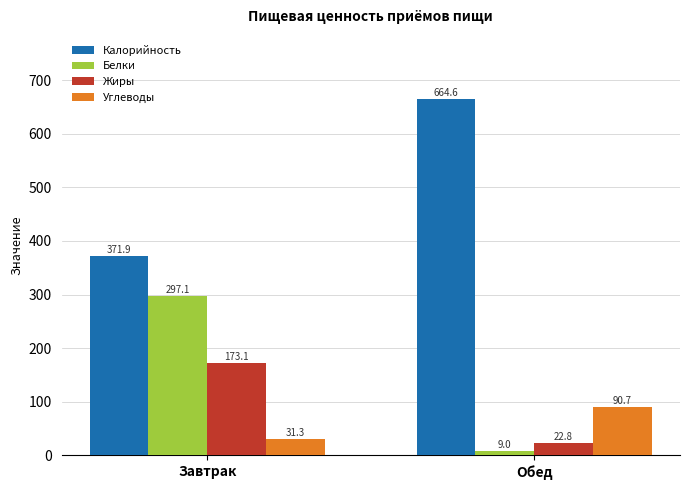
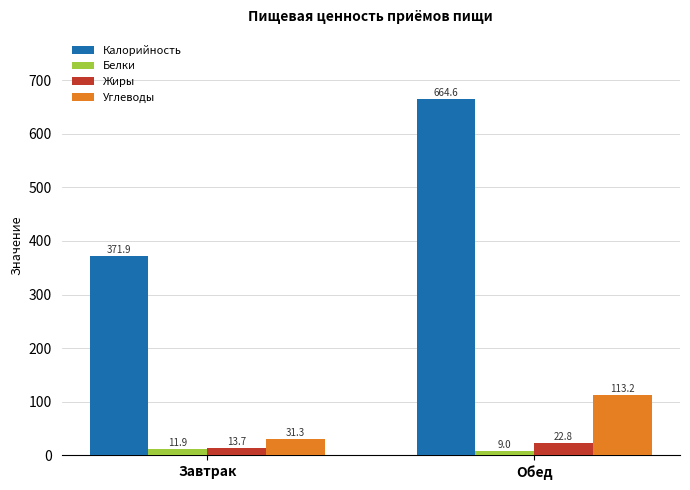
Белки, Завтрак: 297.1 -> 11.9
Жиры, Завтрак: 173.1 -> 13.7
Углеводы, Обед: 90.7 -> 113.2
